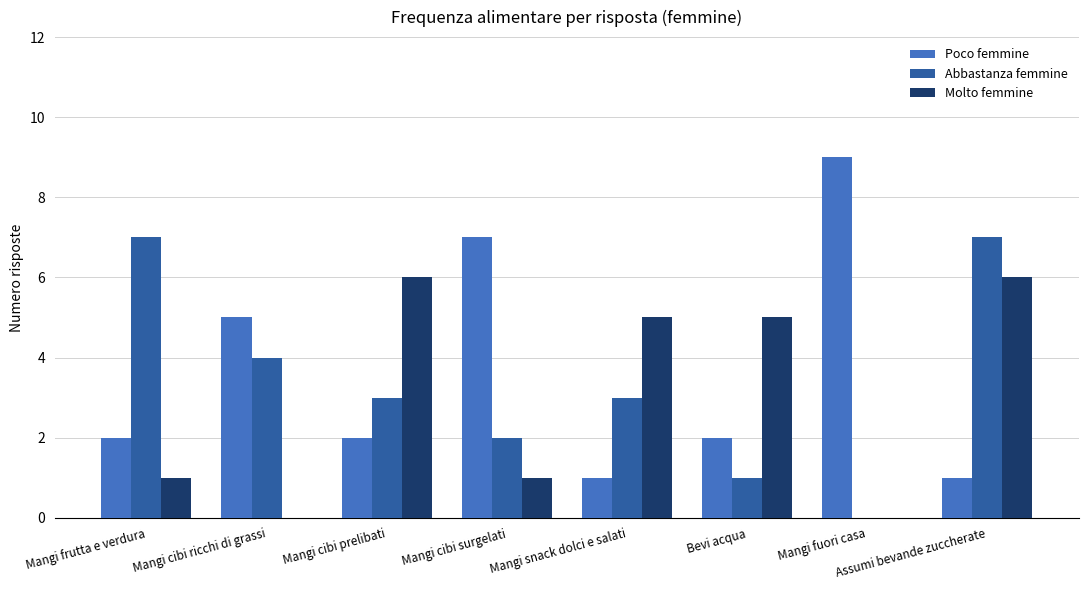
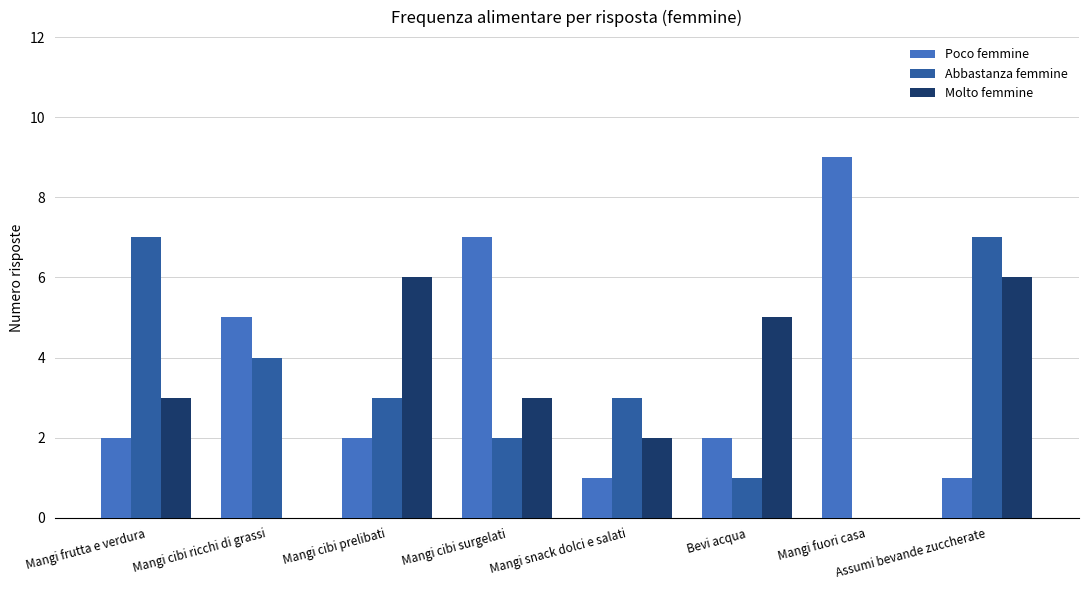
Molto femmine, Mangi frutta e verdura: 1 -> 3
Molto femmine, Mangi cibi surgelati: 1 -> 3
Molto femmine, Mangi snack dolci e salati: 5 -> 2
